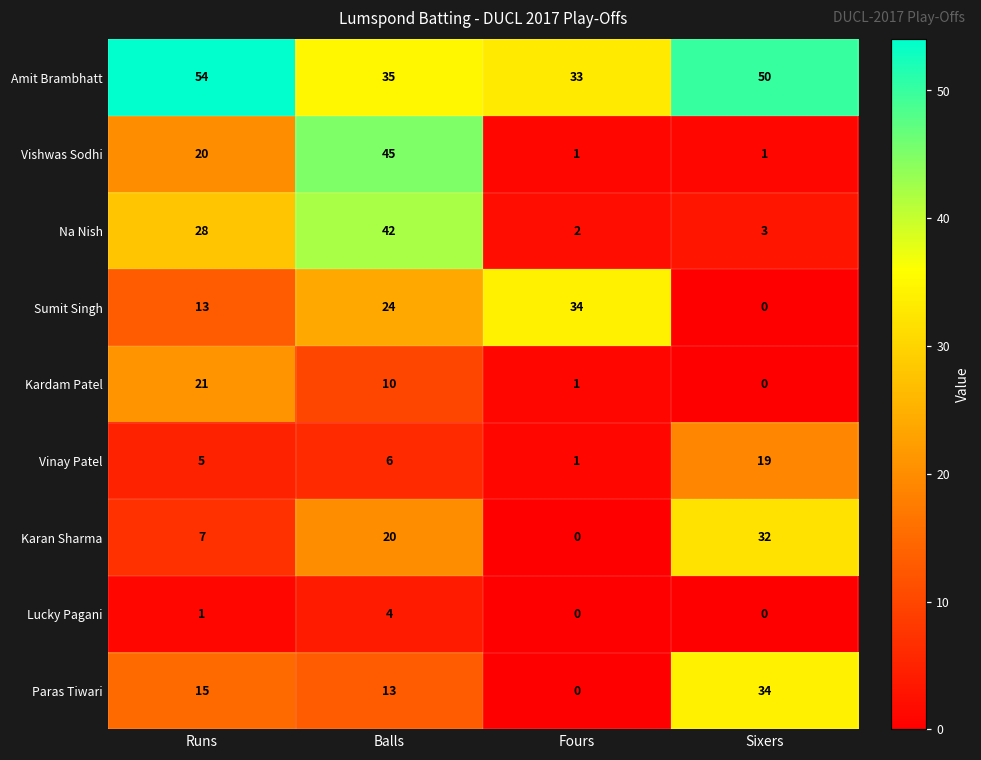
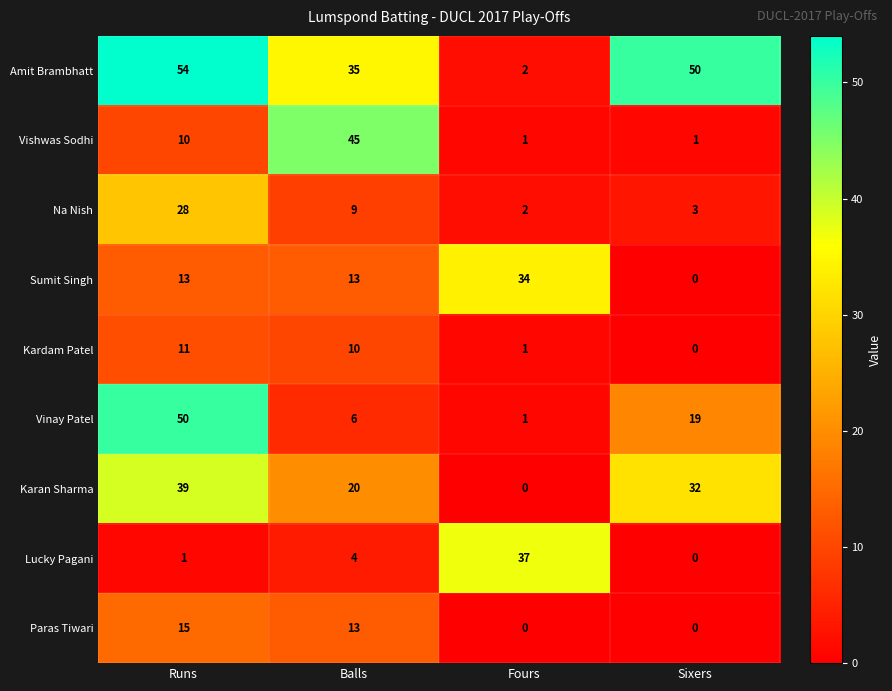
Amit Brambhatt, Fours: 33 -> 2
Vishwas Sodhi, Runs: 20 -> 10
Na Nish, Balls: 42 -> 9
Sumit Singh, Balls: 24 -> 13
Kardam Patel, Runs: 21 -> 11
Vinay Patel, Runs: 5 -> 50
Karan Sharma, Runs: 7 -> 39
Lucky Pagani, Fours: 0 -> 37
Paras Tiwari, Sixers: 34 -> 0
